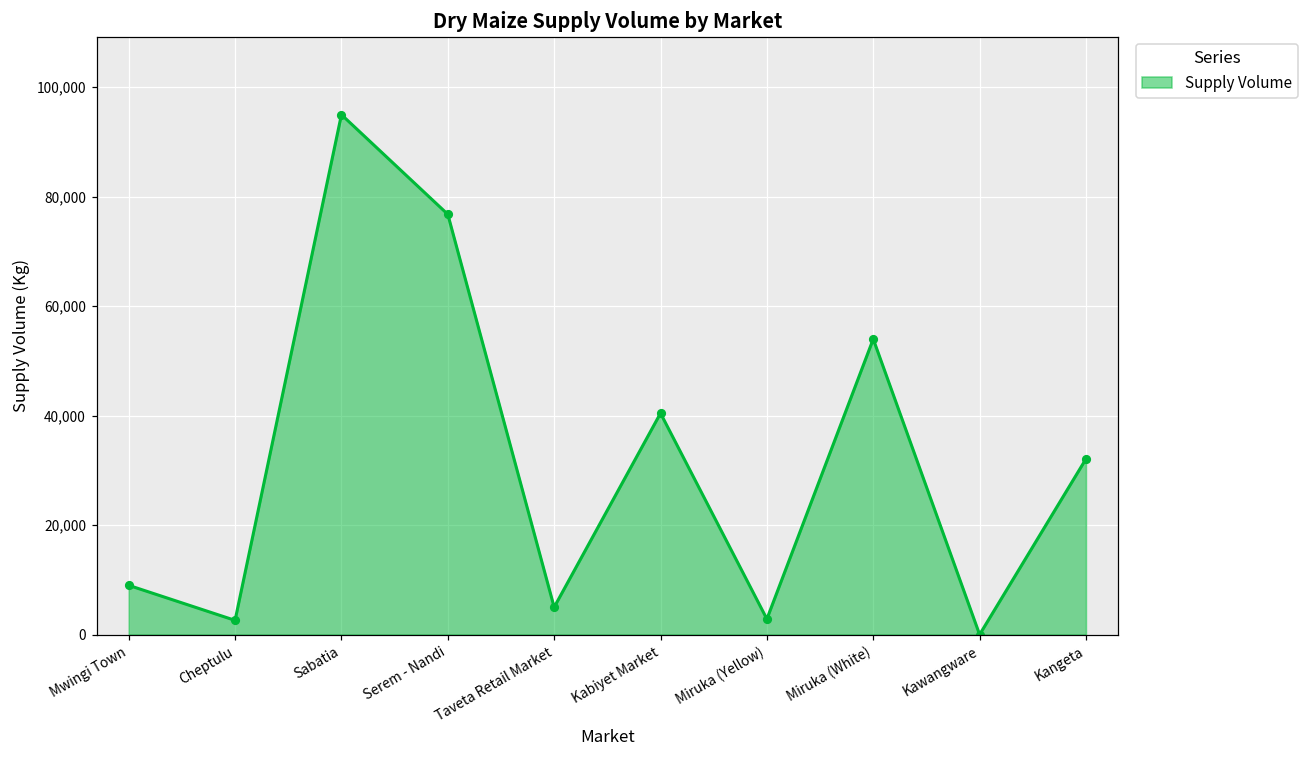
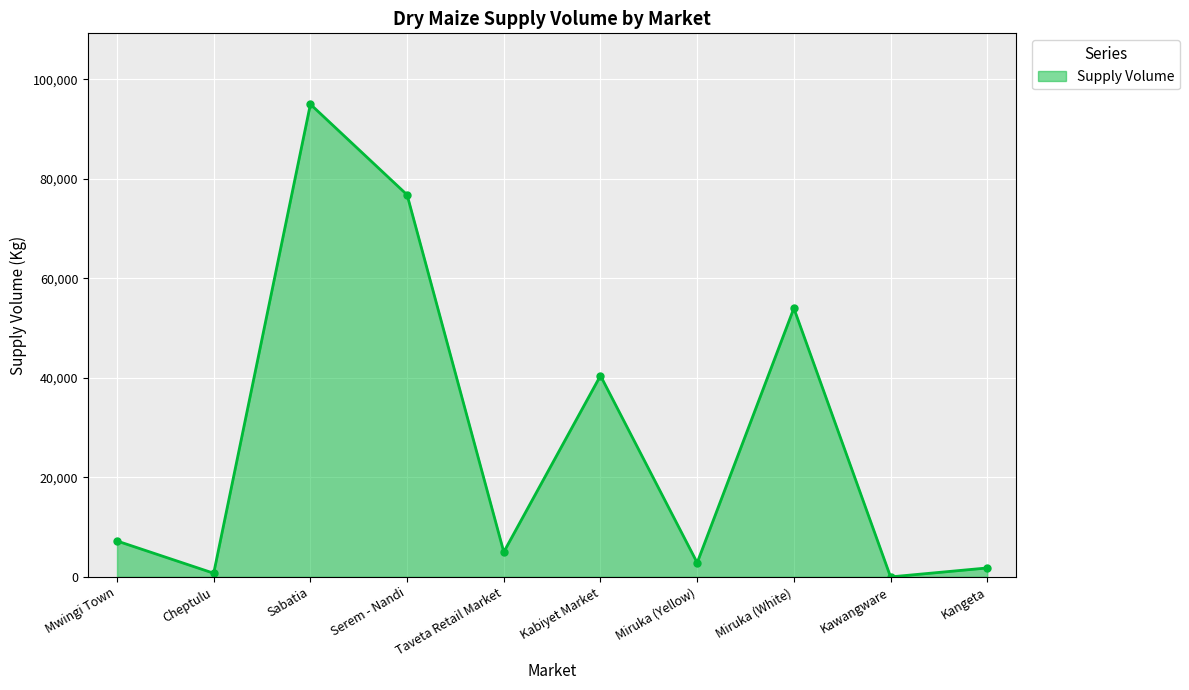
Mwingi Town: 9,000 -> 7,000
Cheptulu: 3,000 -> 1,000
Kangeta: 32,000 -> 2,000
